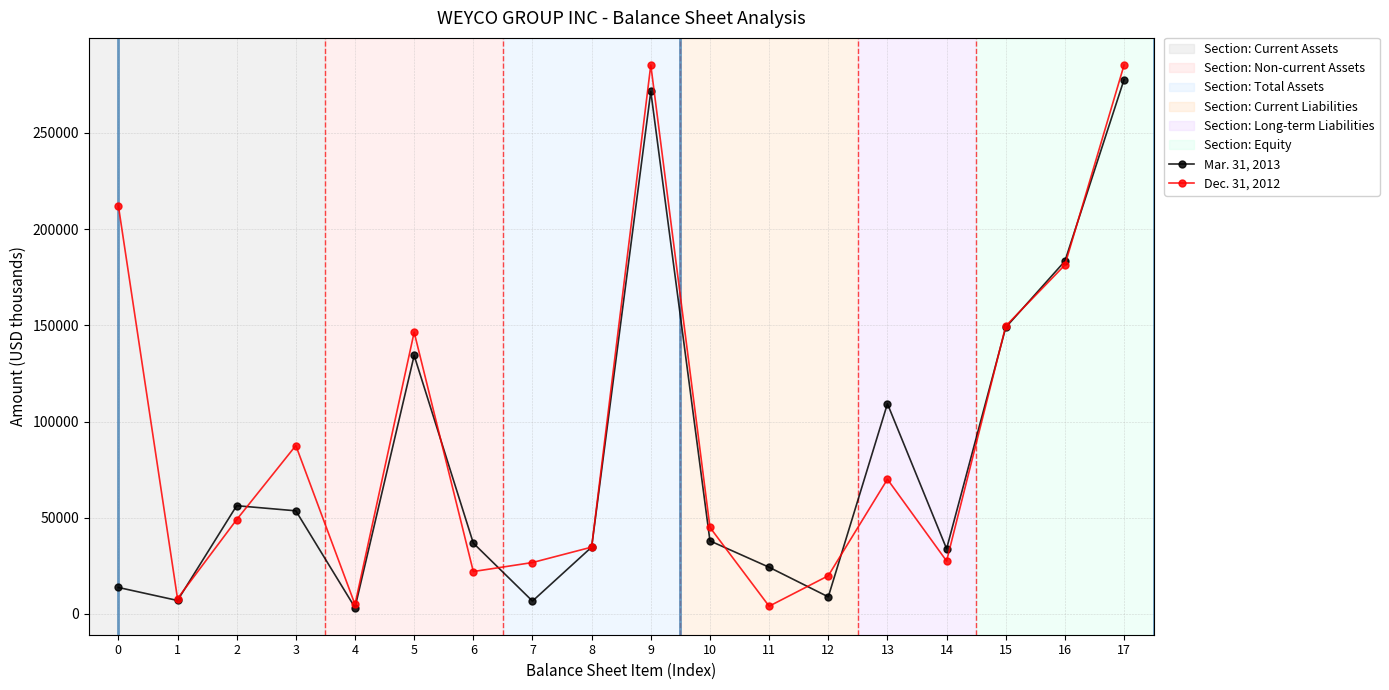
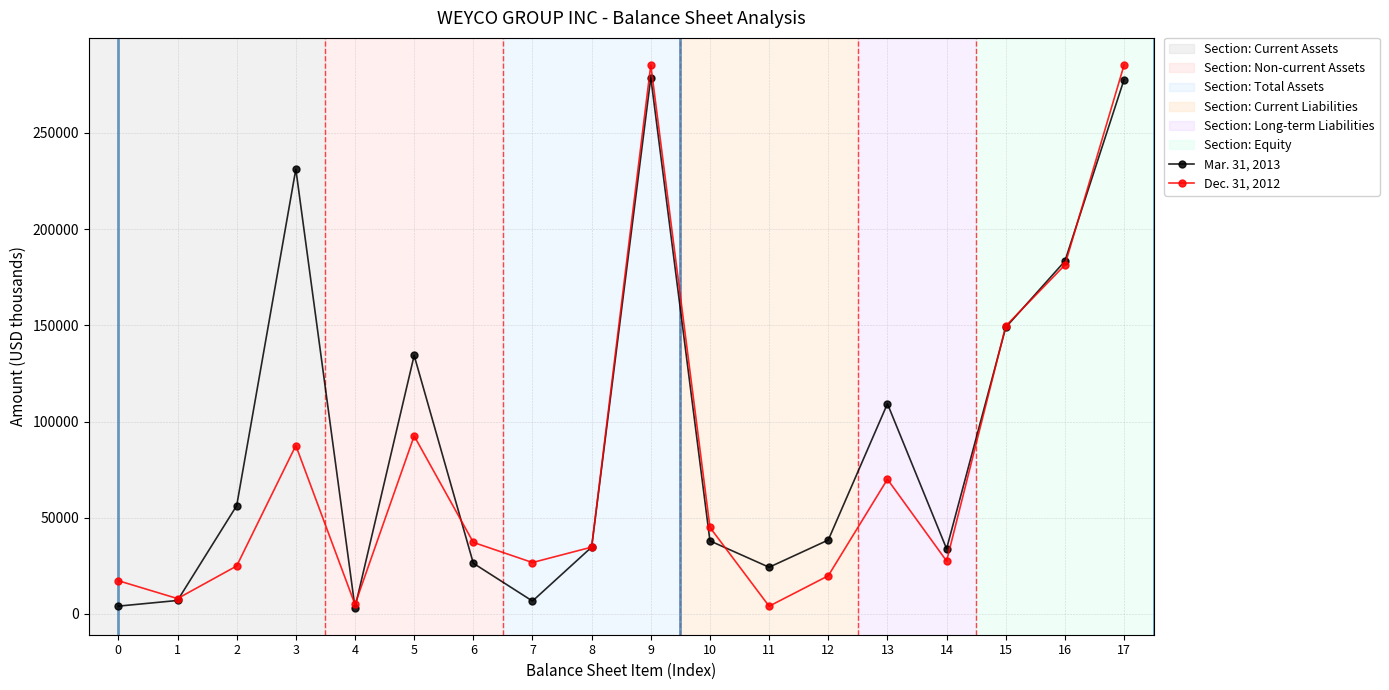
Mar. 31, 2013, 0: 14000 -> 4000
Dec. 31, 2012, 0: 212000 -> 17000
Dec. 31, 2012, 2: 49000 -> 25000
Mar. 31, 2013, 3: 54000 -> 231000
Dec. 31, 2012, 5: 146000 -> 93000
Mar. 31, 2013, 6: 37000 -> 26000
Dec. 31, 2012, 6: 22000 -> 37000
Mar. 31, 2013, 9: 272000 -> 279000
Mar. 31, 2013, 12: 9000 -> 38000
